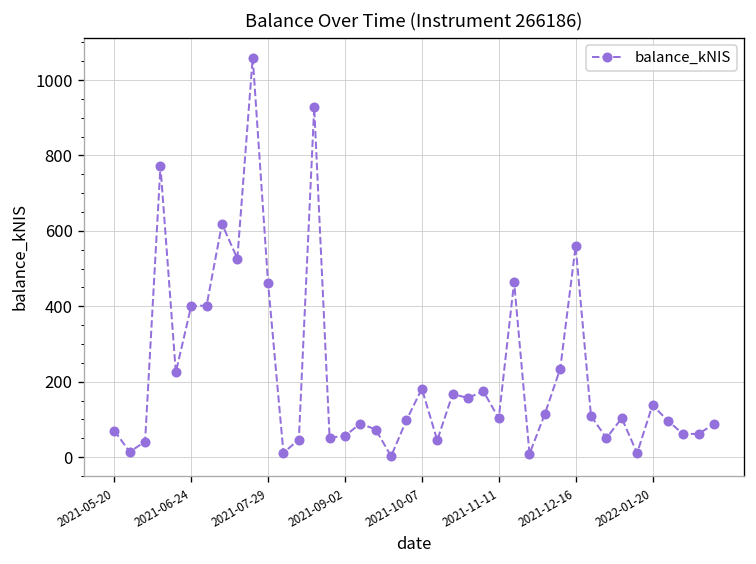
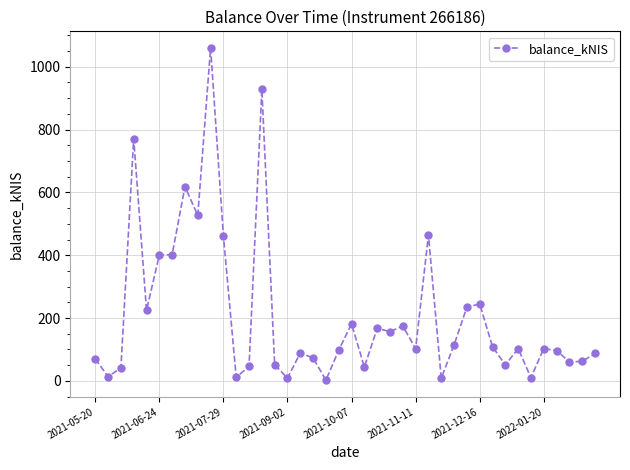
2021-09-02: 60 -> 10
2021-12-16: 560 -> 250
2022-01-20: 140 -> 100
